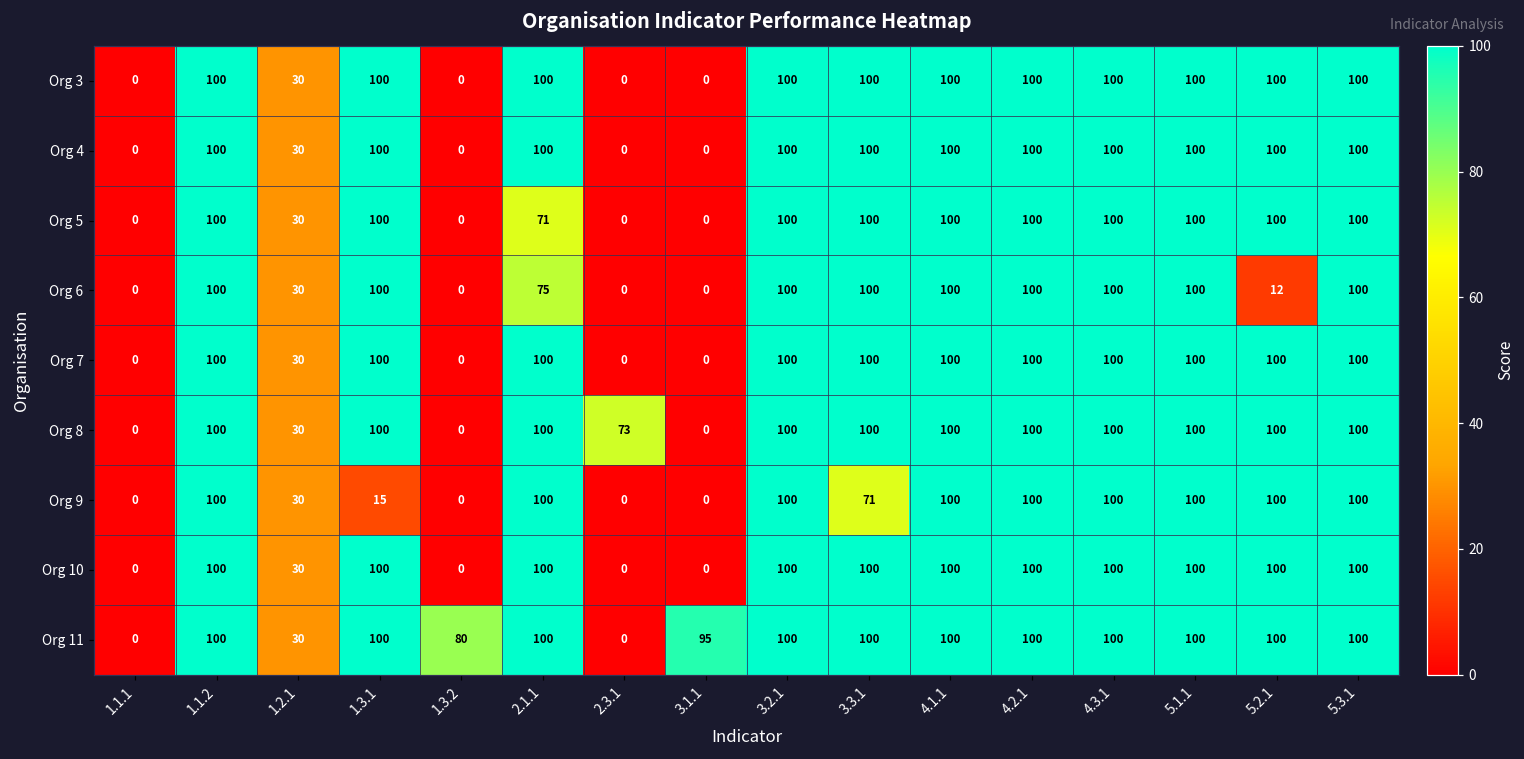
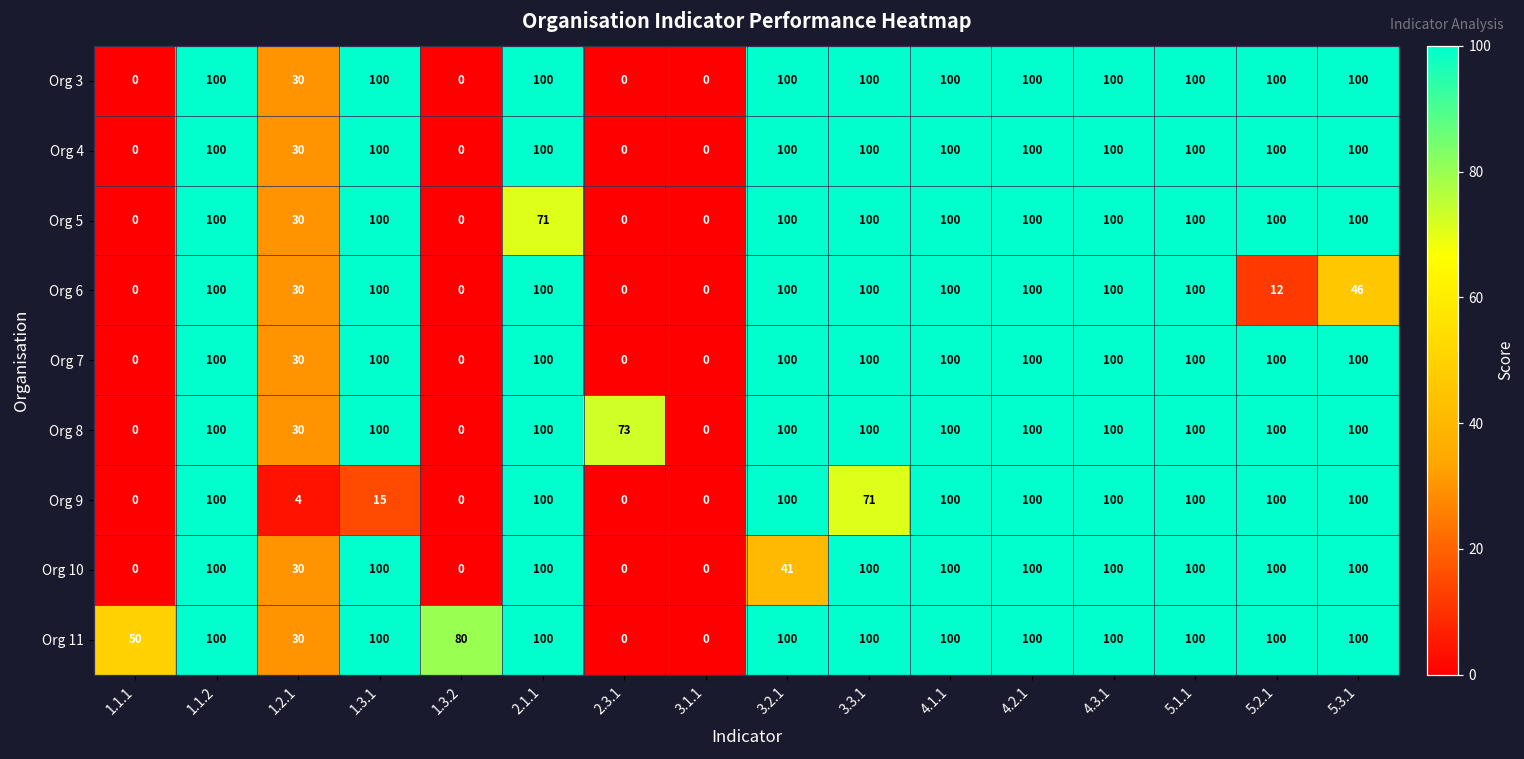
Org 6, 2.1.1: 75 -> 100
Org 6, 5.3.1: 100 -> 46
Org 9, 1.2.1: 30 -> 4
Org 10, 3.2.1: 100 -> 41
Org 11, 1.1.1: 0 -> 50
Org 11, 3.1.1: 95 -> 0
